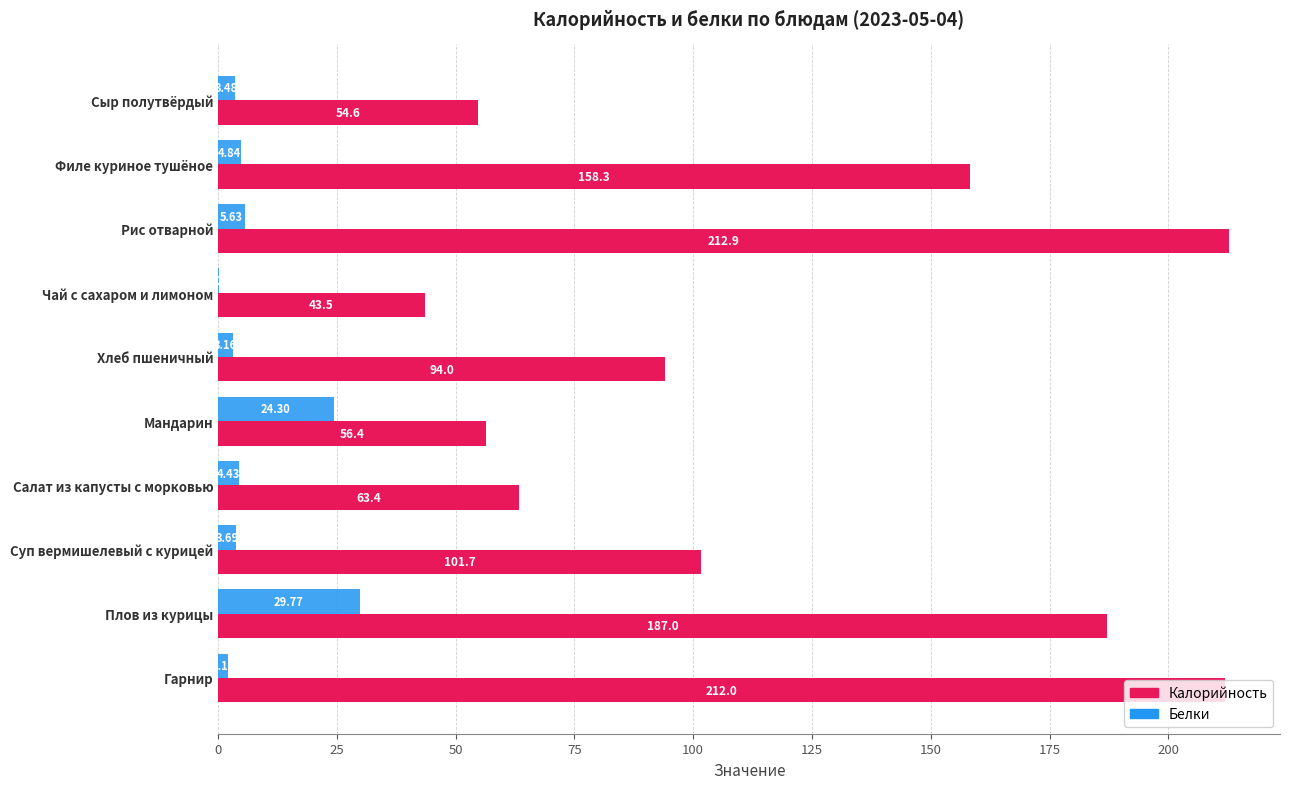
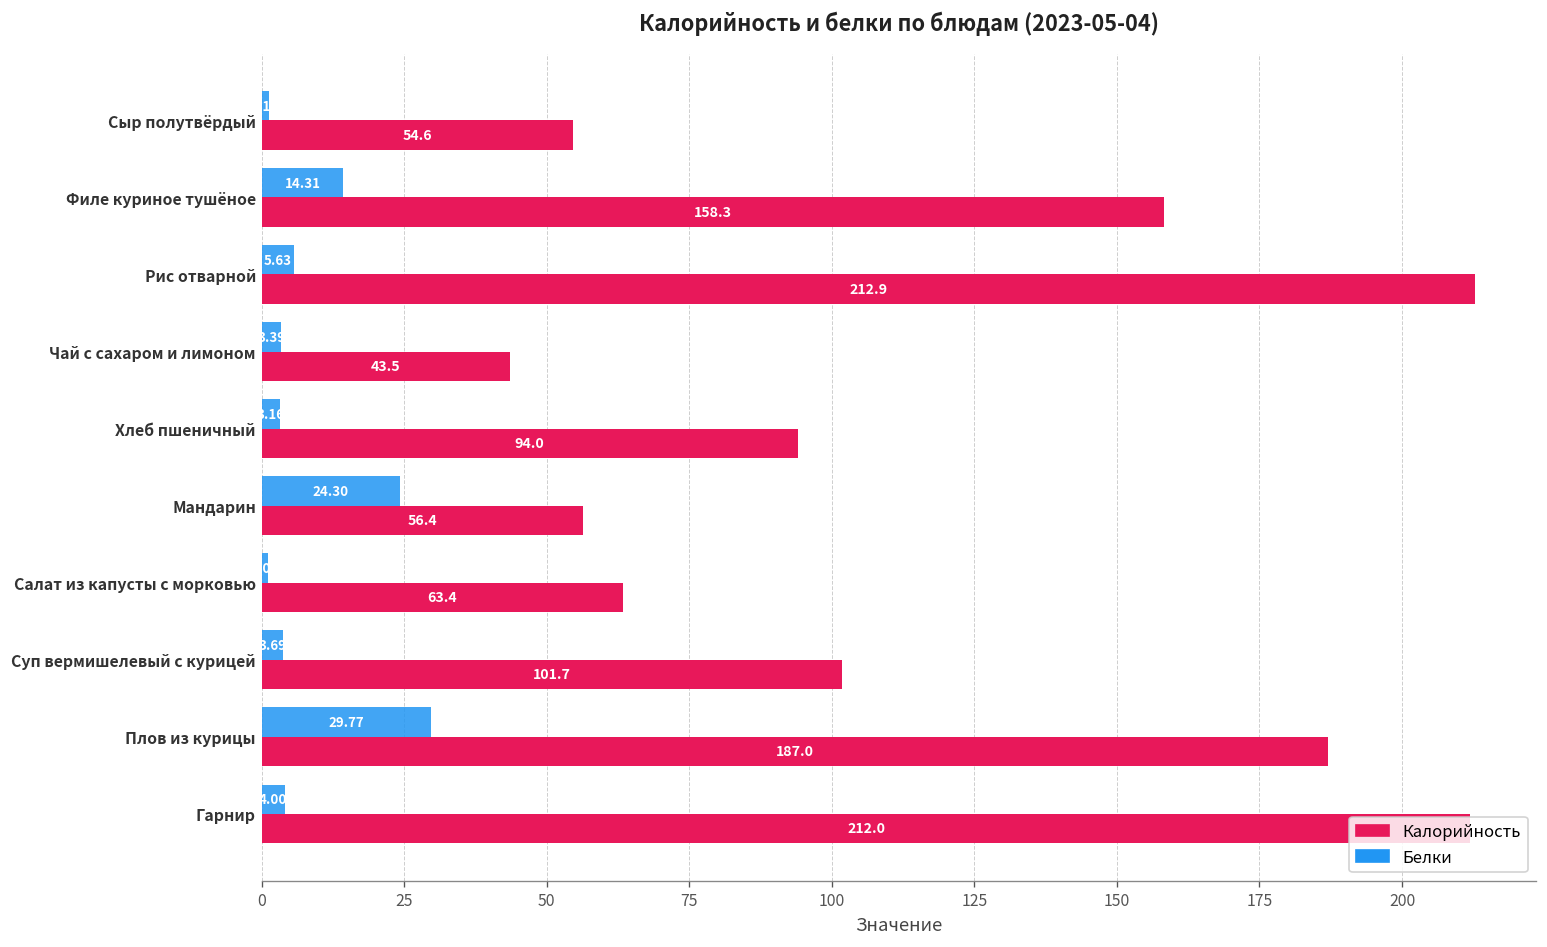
Белки, Сыр полутвёрдый: 3 -> 1
Белки, Филе куриное тушёное: 4.84 -> 14.31
Белки, Чай с сахаром и лимоном: 0 -> 3
Белки, Салат из капусты с морковью: 4 -> 1
Белки, Гарнир: 2 -> 4
